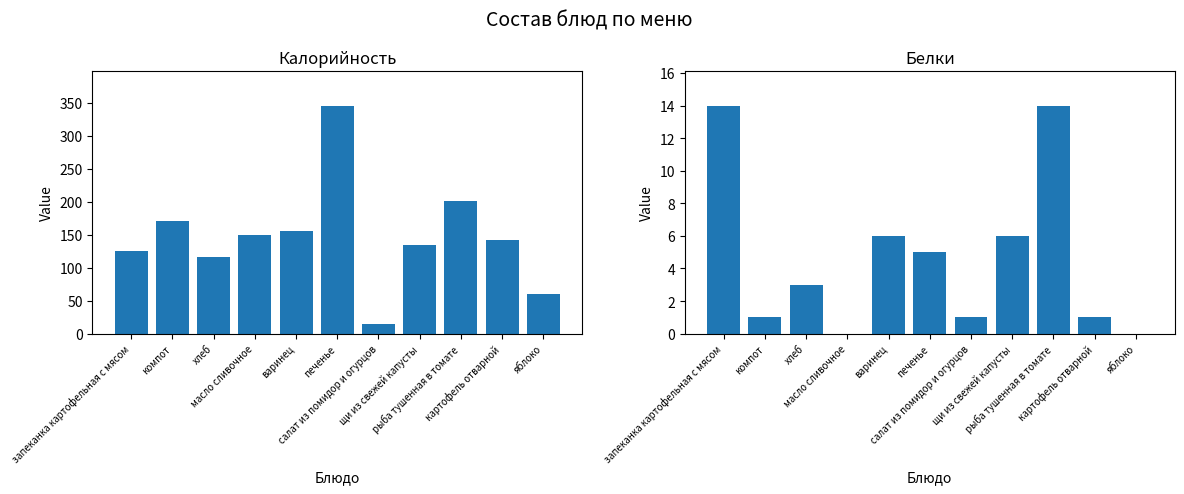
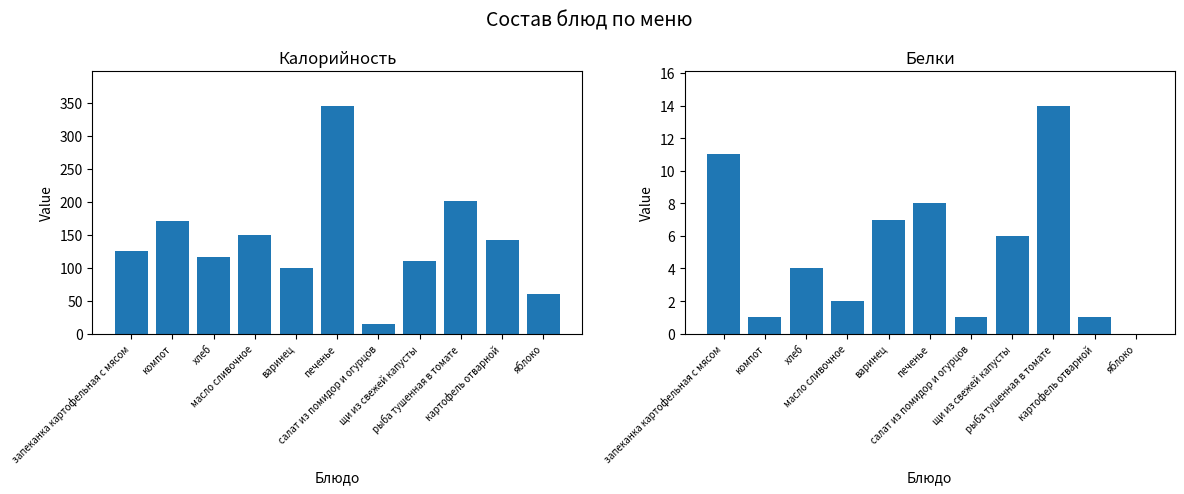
Калорийность, варинец: 160 -> 100
Калорийность, щи из свежей капусты: 140 -> 110
Белки, запеканка картофельная с мясом: 14 -> 11
Белки, хлеб: 3 -> 4
Белки, масло сливочное: 0 -> 2
Белки, варинец: 6 -> 7
Белки, печенье: 5 -> 8
